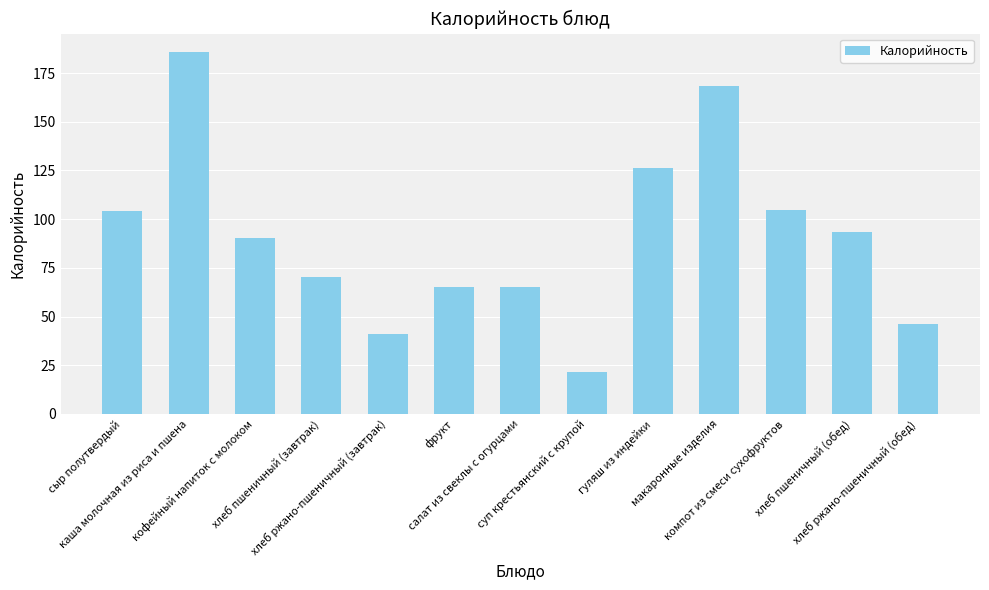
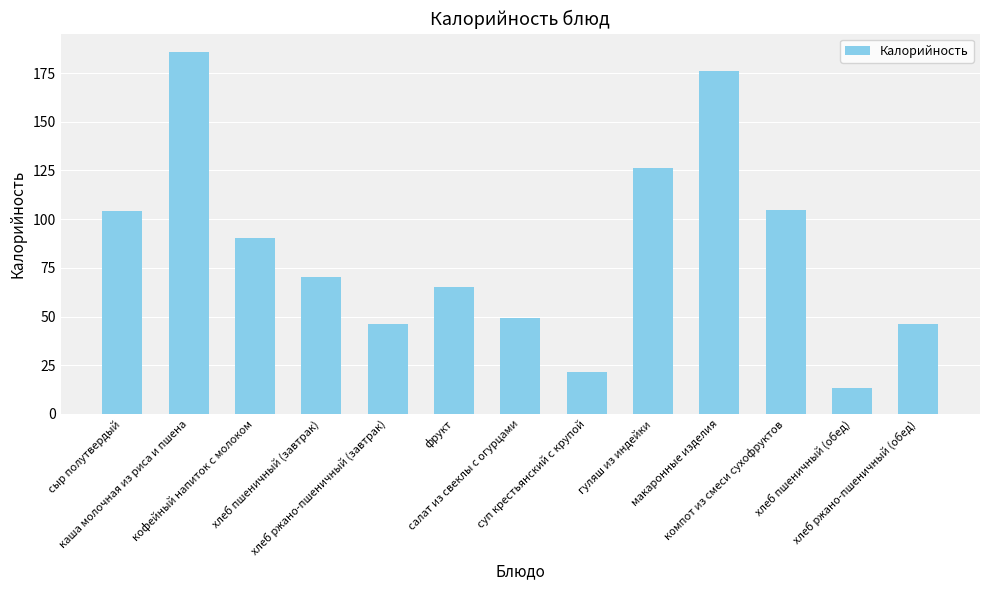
хлеб ржано-пшеничный (завтрак): 41 -> 46
салат из свеклы с огурцами: 65 -> 49
макаронные изделия: 168 -> 176
хлеб пшеничный (обед): 94 -> 13
